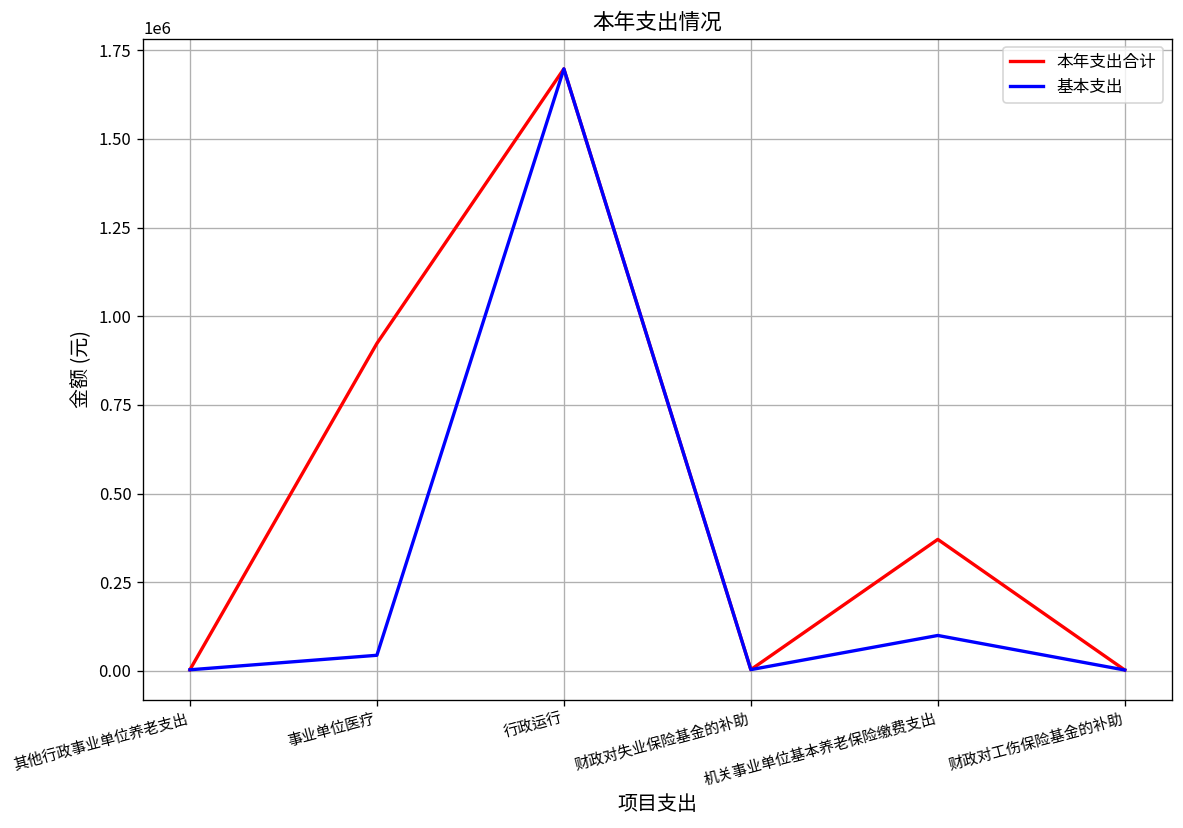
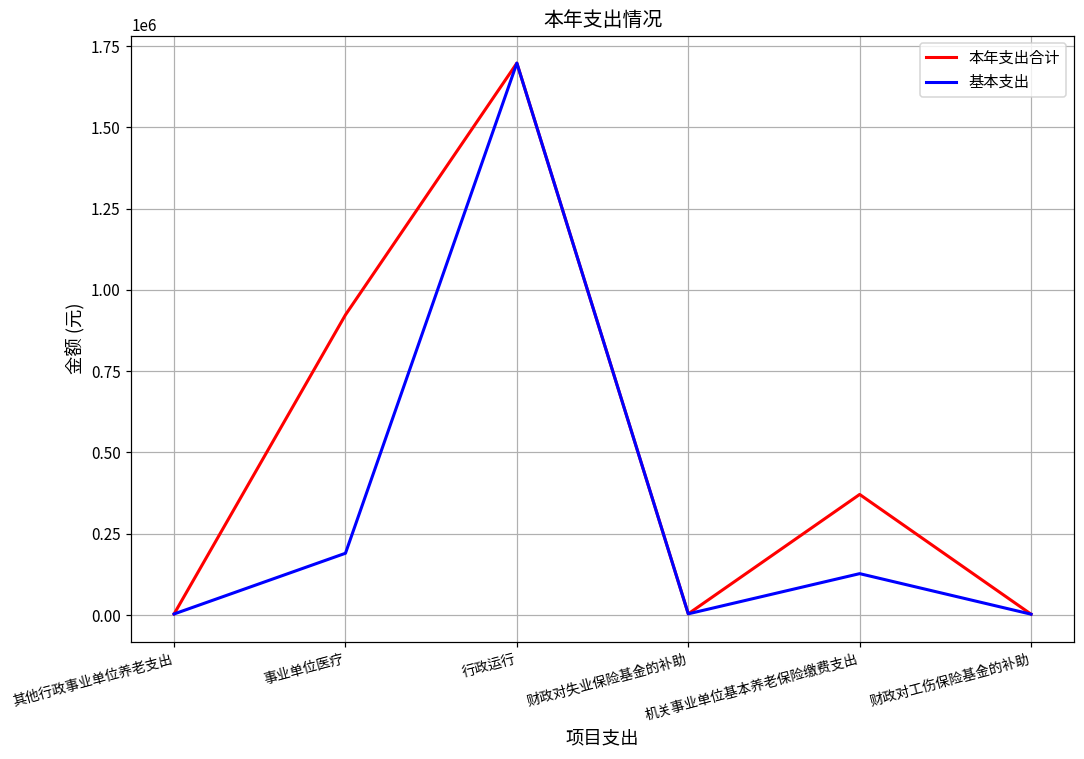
基本支出, 事业单位医疗: 40000 -> 190000
基本支出, 机关事业单位基本养老保险缴费支出: 100000 -> 130000
